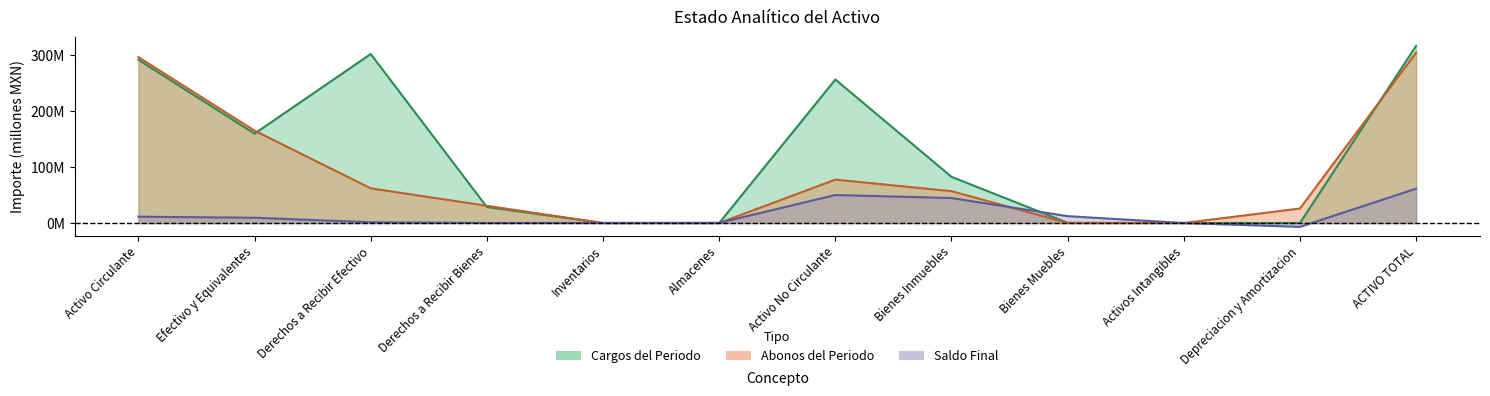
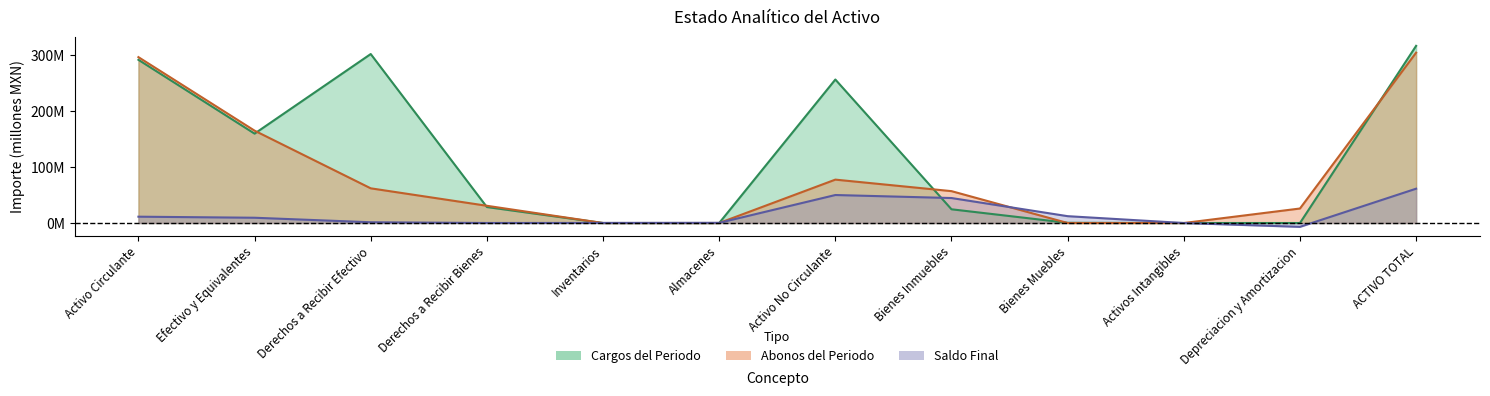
Cargos del Periodo, Bienes Inmuebles: 80000000 -> 20000000
